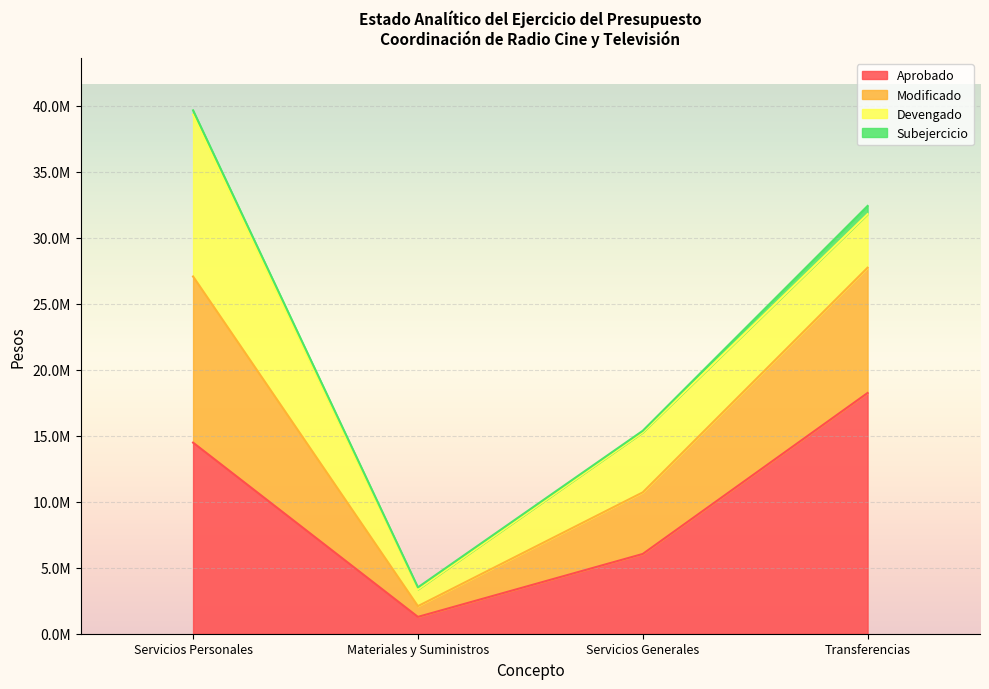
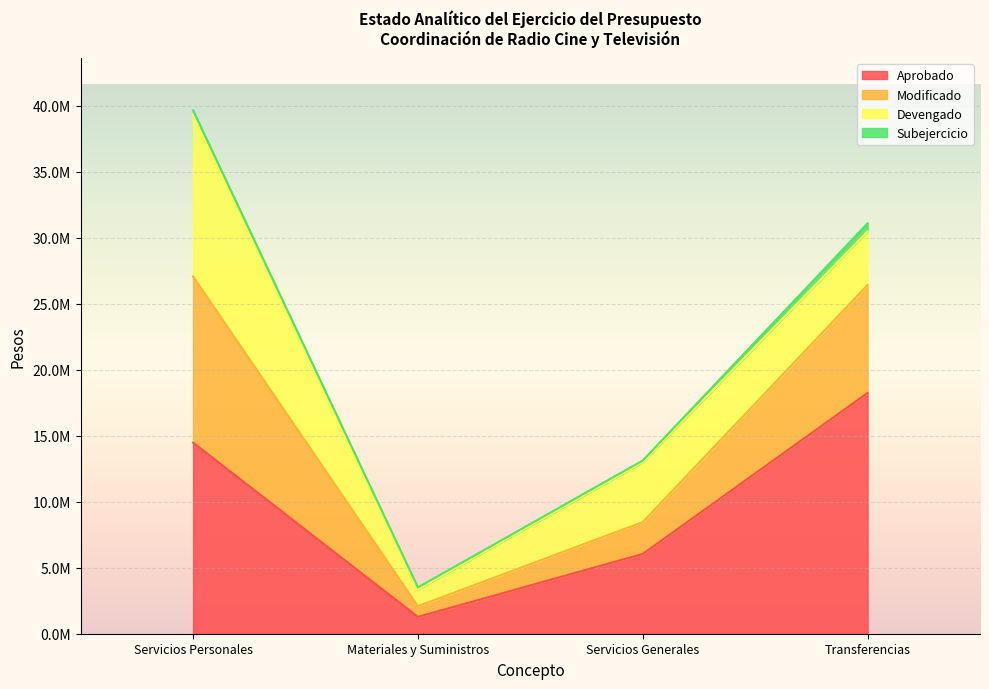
Modificado, Servicios Generales: 4700000 -> 2400000
Modificado, Transferencias: 9500000 -> 8200000
